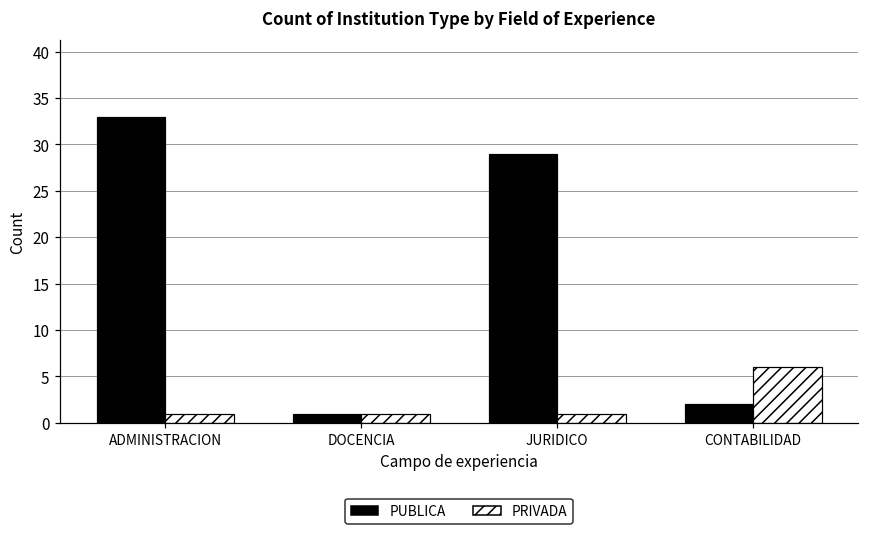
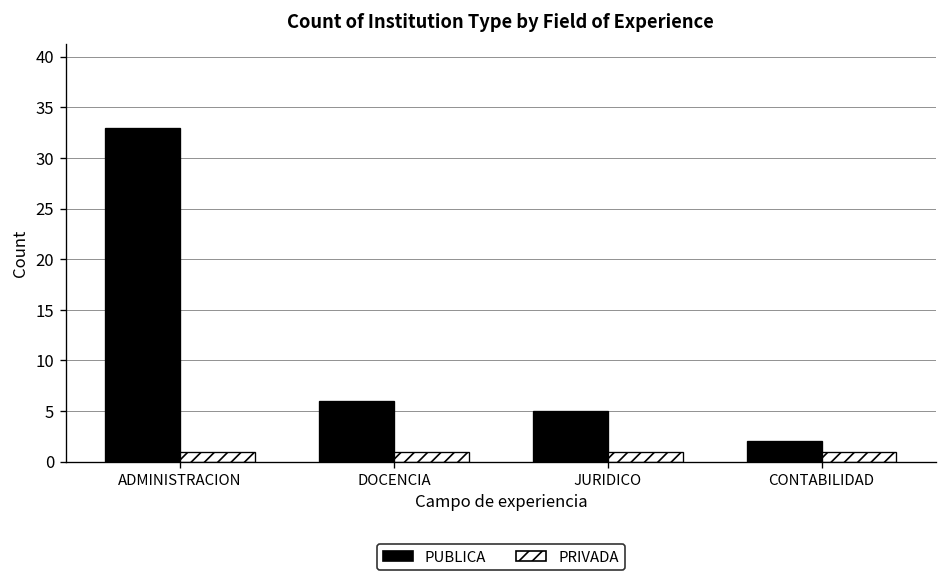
PUBLICA, DOCENCIA: 1 -> 6
PUBLICA, JURIDICO: 29 -> 5
PRIVADA, CONTABILIDAD: 6 -> 1
